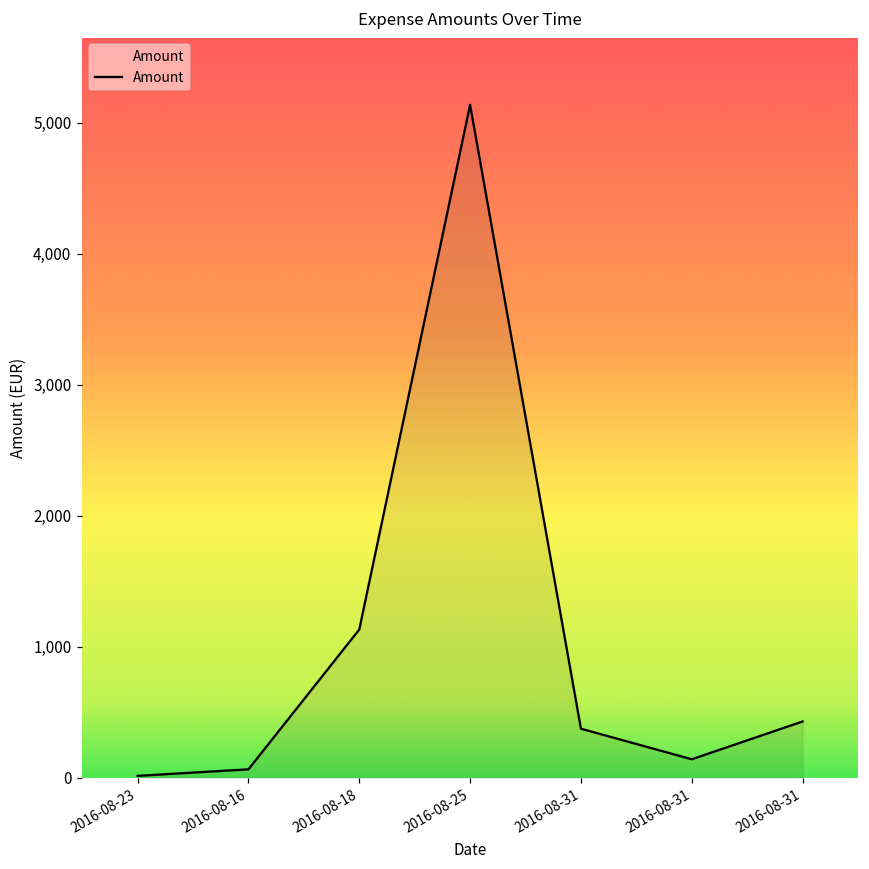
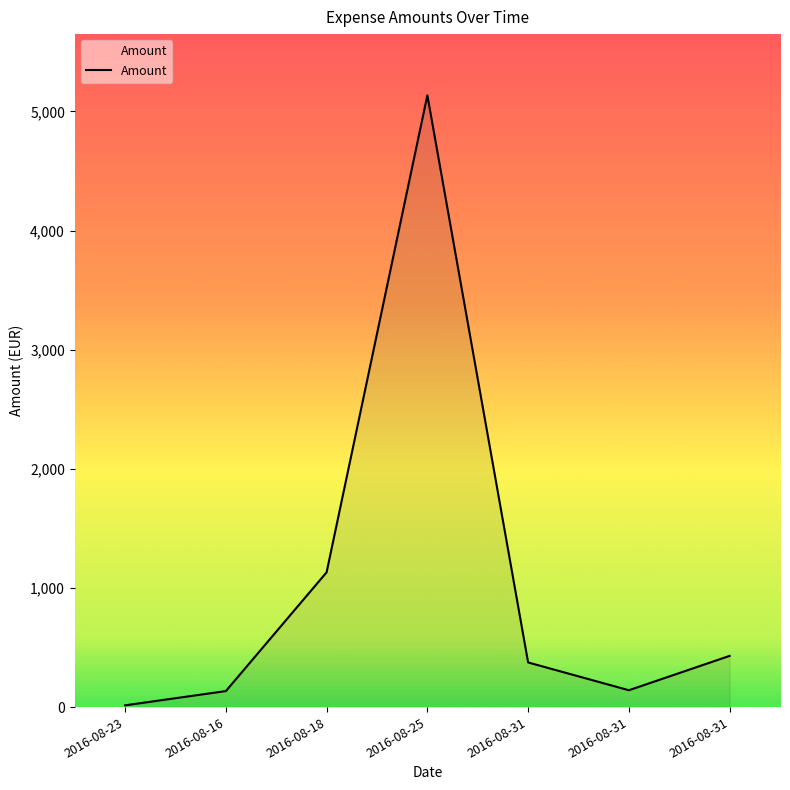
2016-08-16: 60 -> 130
